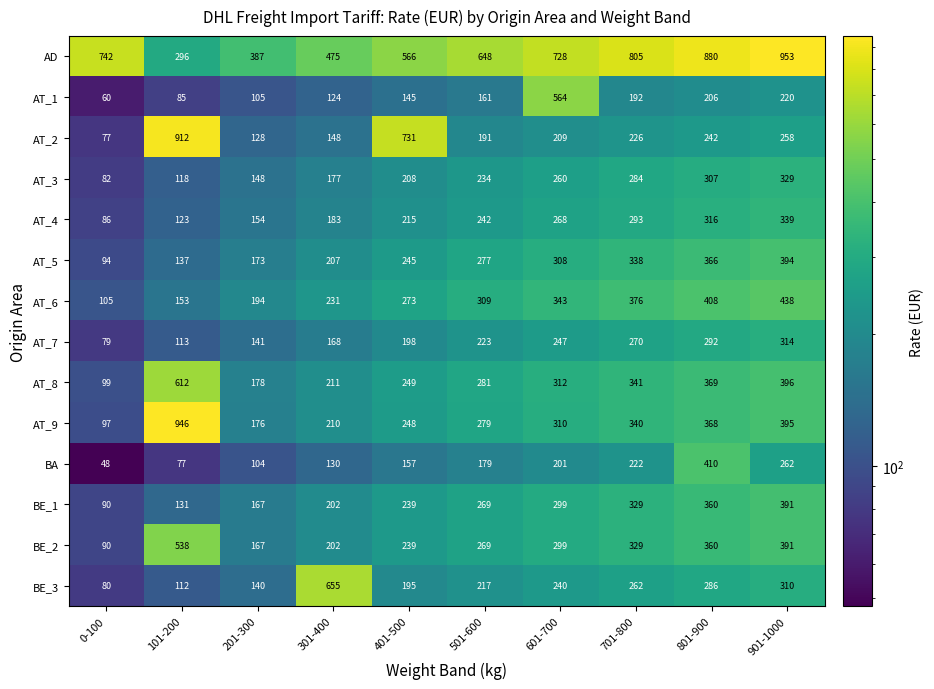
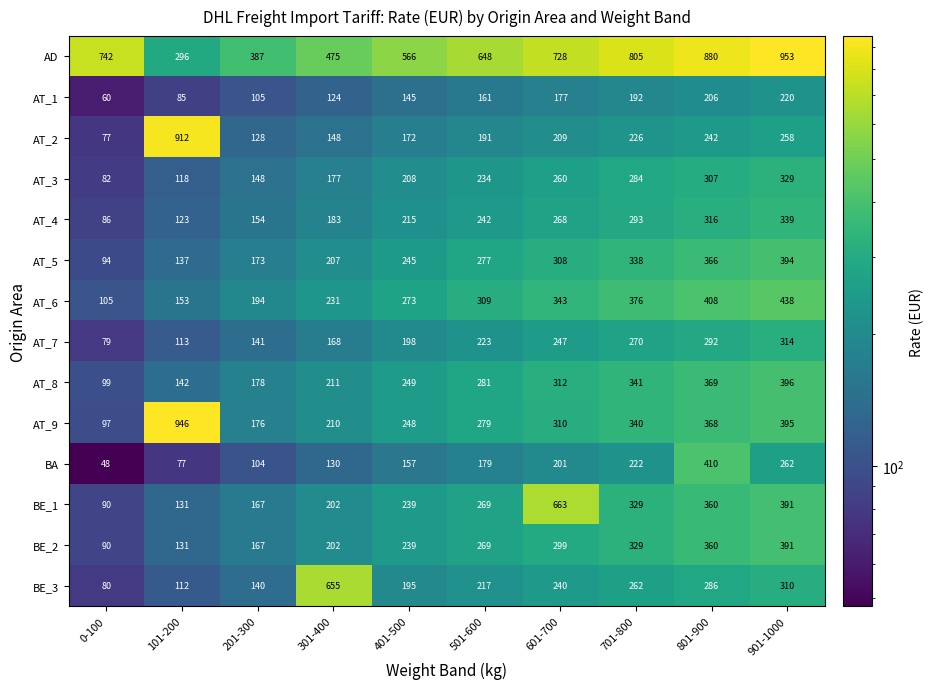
AT_1, 601-700: 564 -> 177
AT_2, 401-500: 731 -> 172
AT_8, 101-200: 612 -> 142
BE_1, 601-700: 299 -> 663
BE_2, 101-200: 538 -> 131
